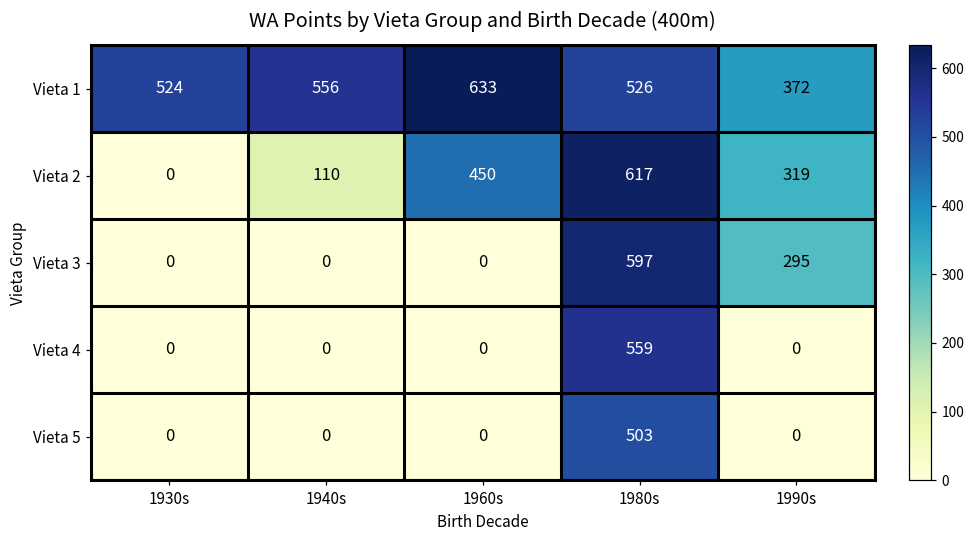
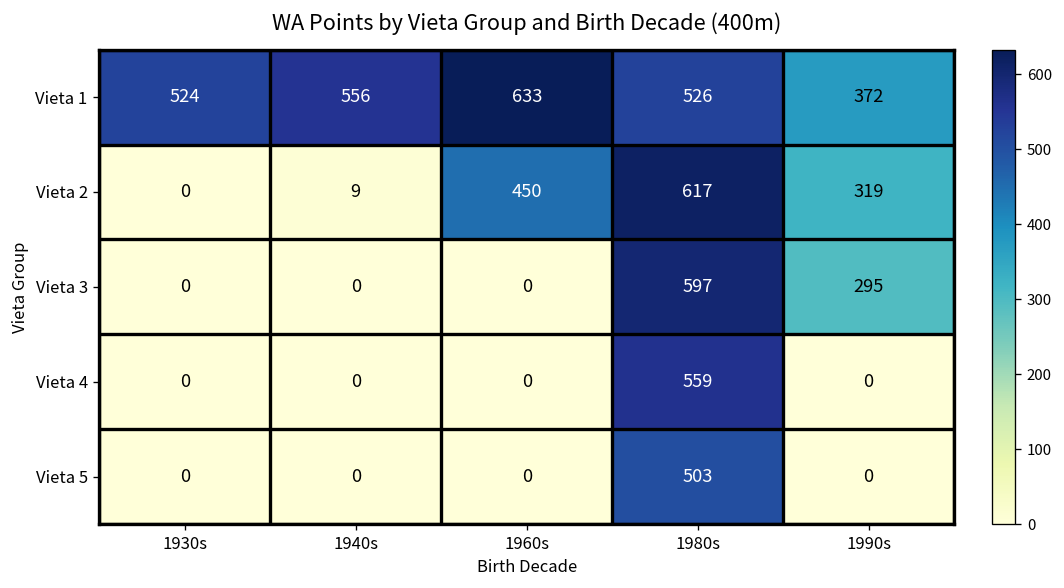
Vieta 2, 1940s: 110 -> 9
